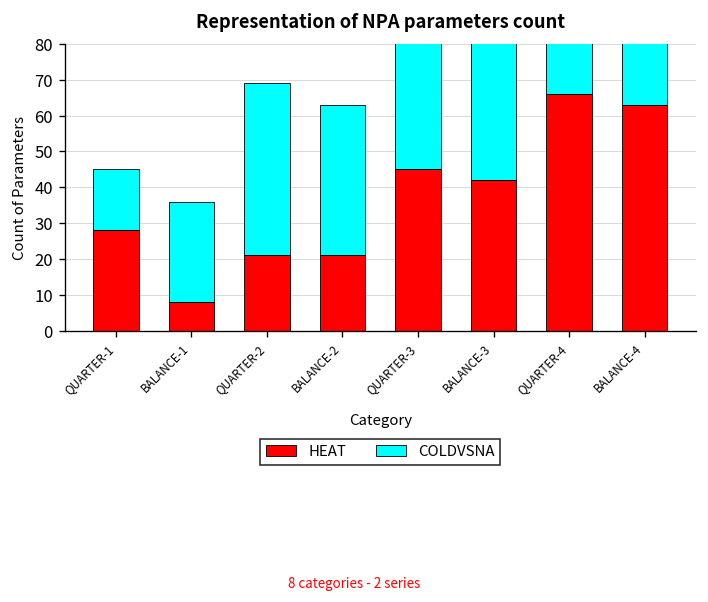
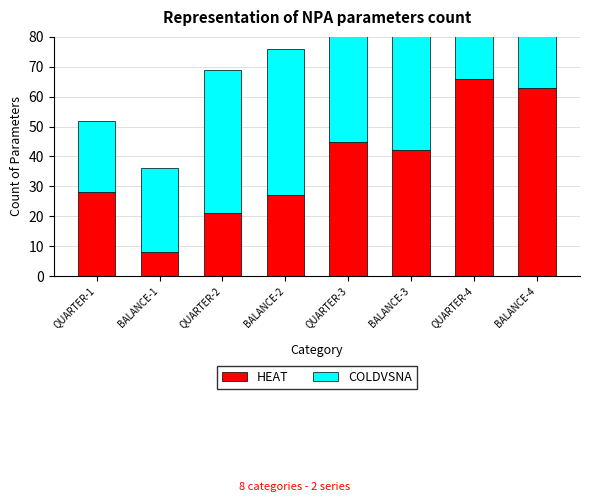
COLDVSNA, QUARTER-1: 17 -> 24
HEAT, BALANCE-2: 21 -> 27
COLDVSNA, BALANCE-2: 42 -> 49
